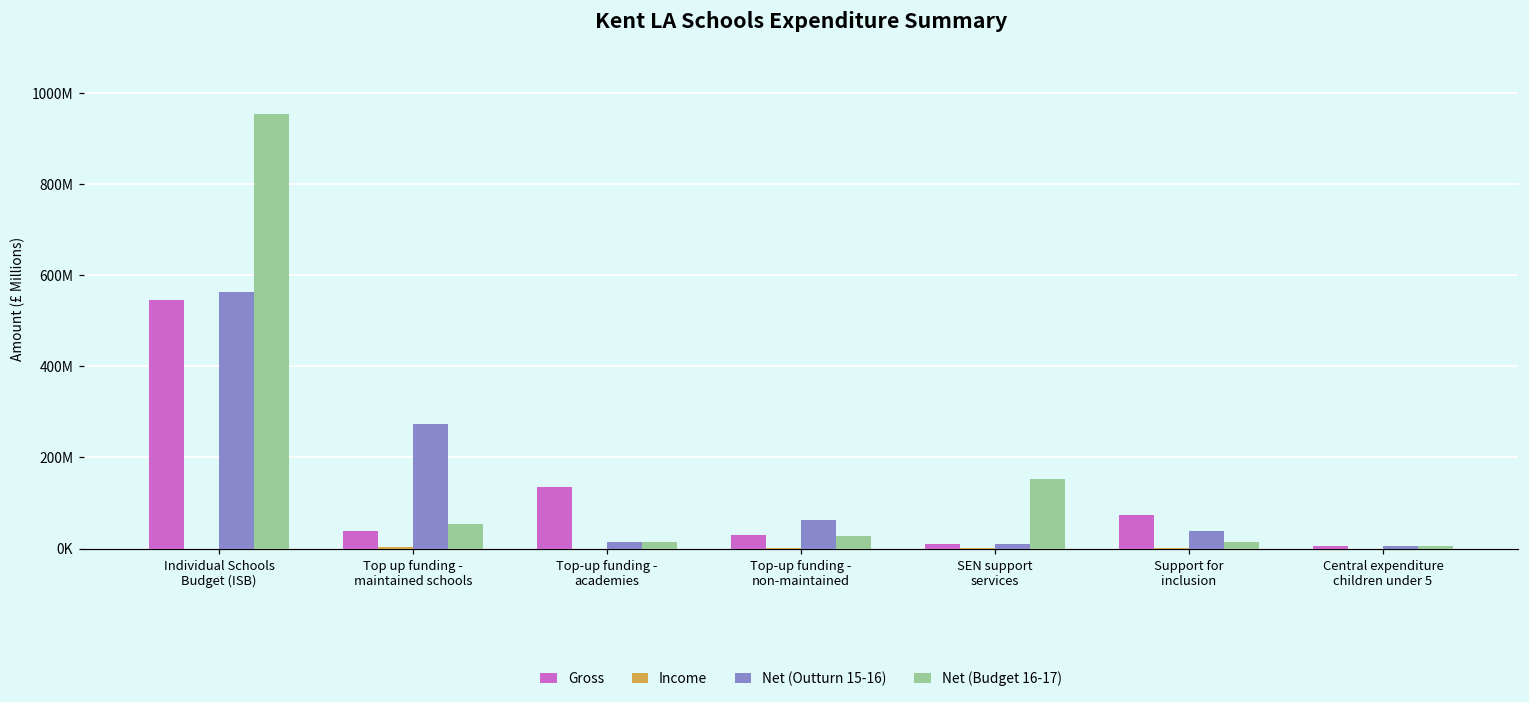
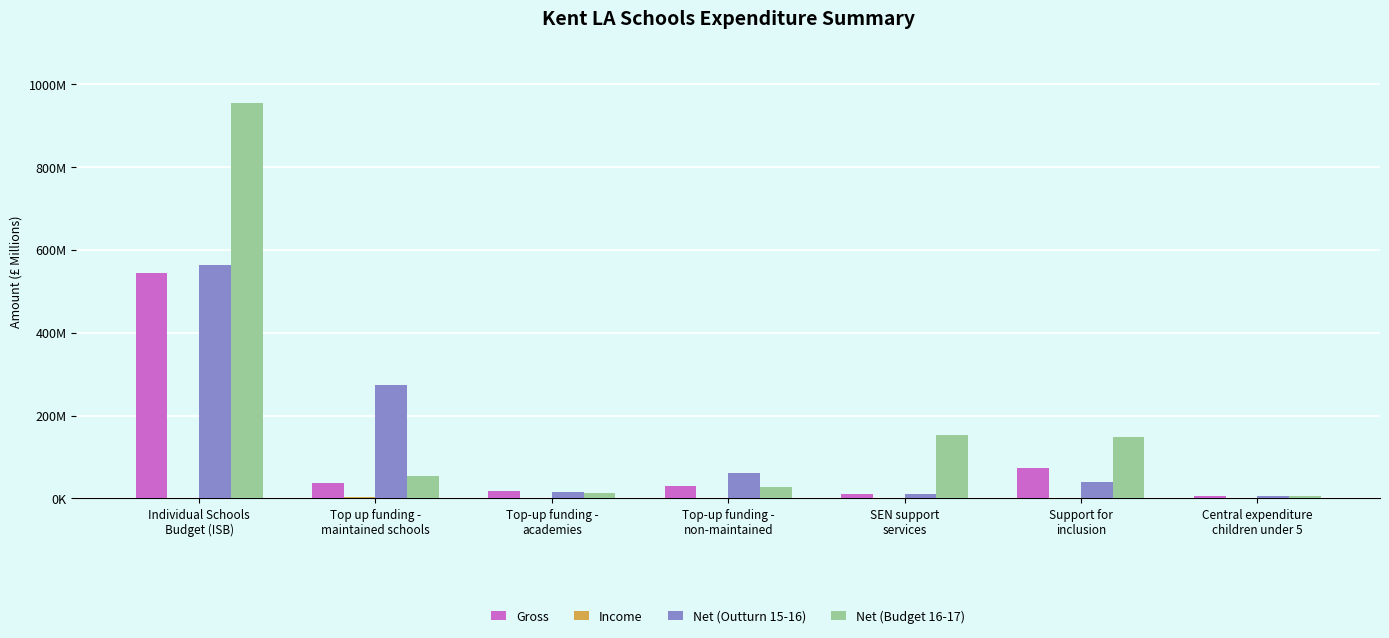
Gross, Top-up funding - academies: 140000000 -> 20000000
Net (Budget 16-17), Support for inclusion: 10000000 -> 150000000
